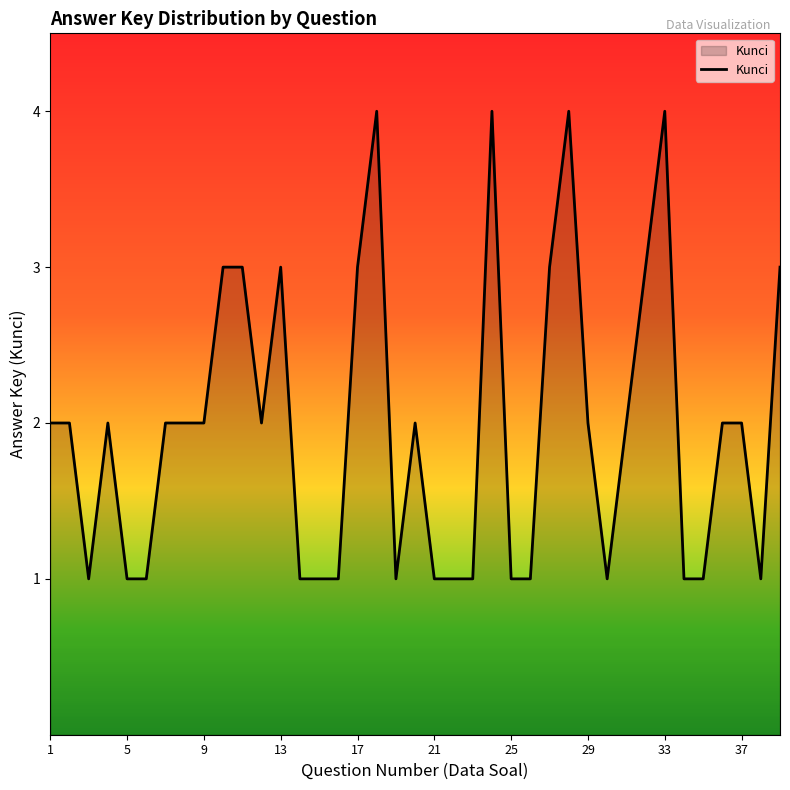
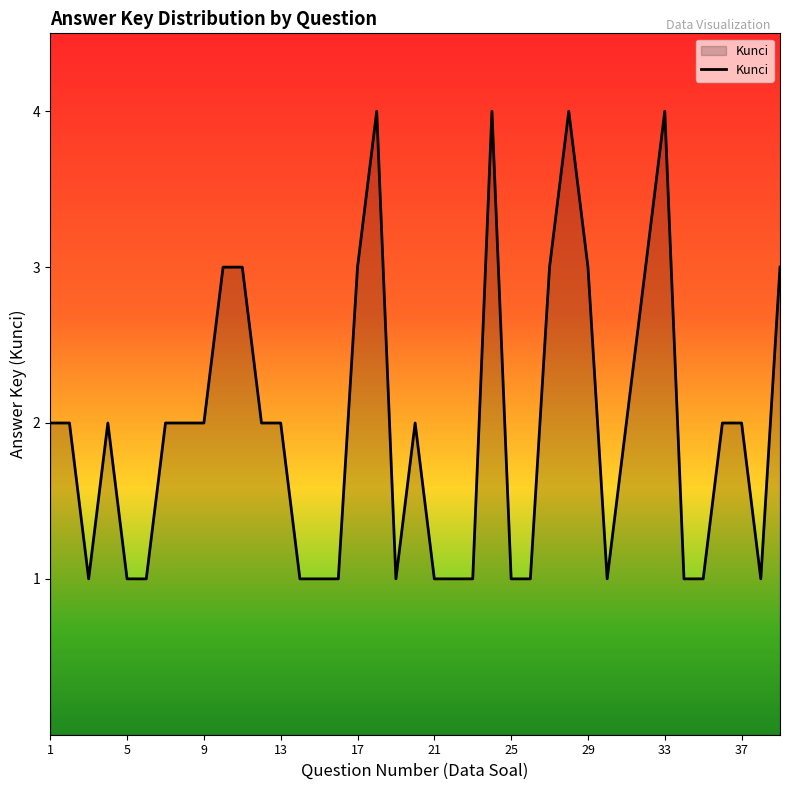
13: 3 -> 2
29: 2 -> 3
